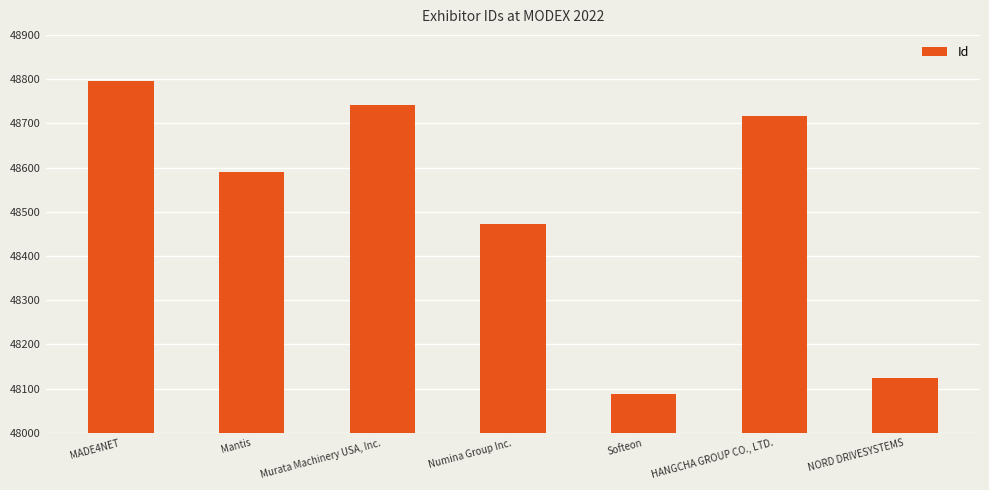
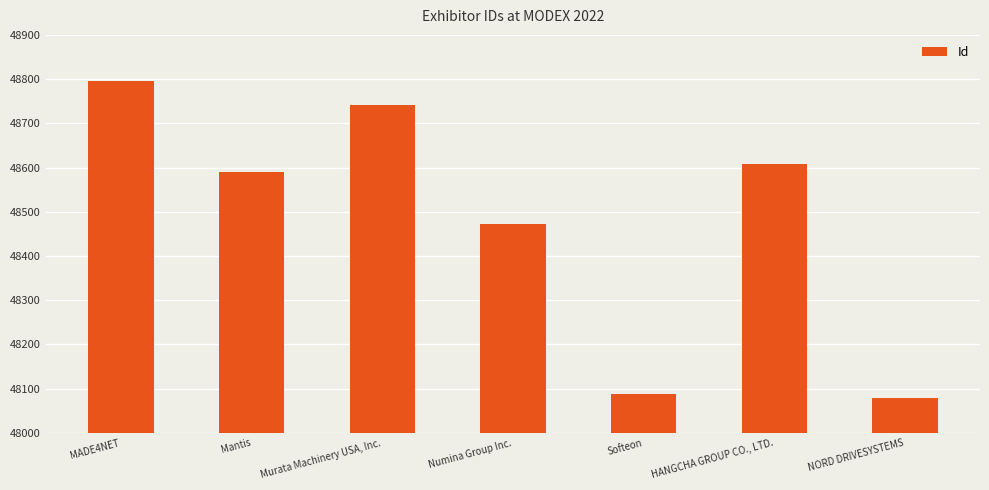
HANGCHA GROUP CO., LTD.: 48720 -> 48610
NORD DRIVESYSTEMS: 48120 -> 48080
